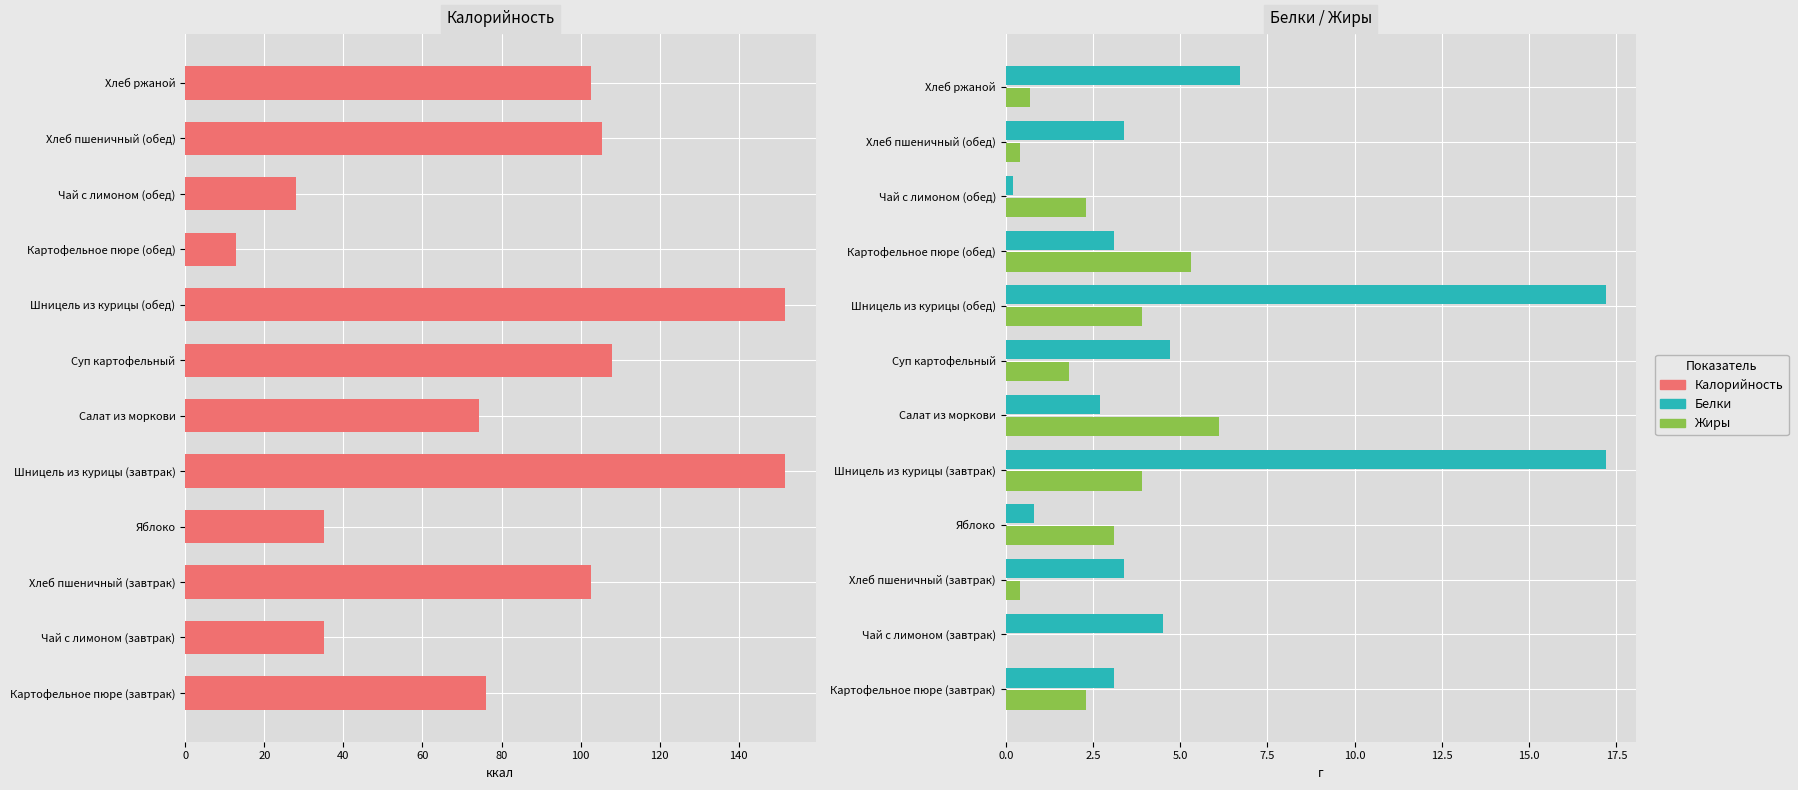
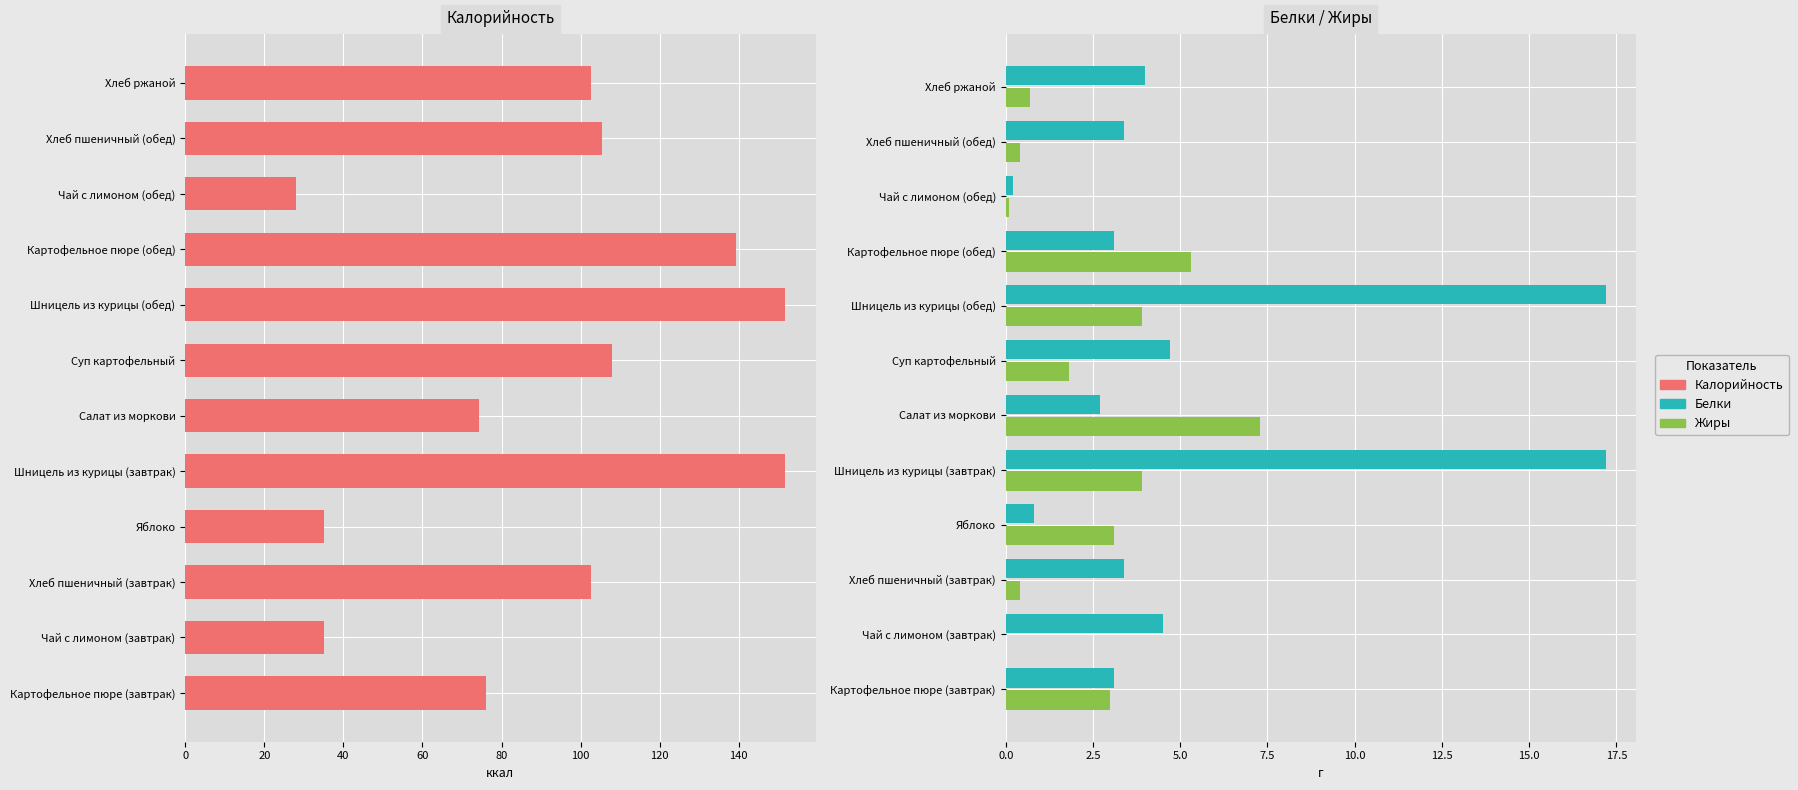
Калорийность, Картофельное пюре (обед): 13 -> 139
Белки / Жиры, Белки, Хлеб ржаной: 6.7 -> 4.0
Белки / Жиры, Жиры, Чай с лимоном (обед): 2.3 -> 0.1
Белки / Жиры, Жиры, Салат из моркови: 6.1 -> 7.3
Белки / Жиры, Жиры, Картофельное пюре (завтрак): 2.3 -> 3.0
